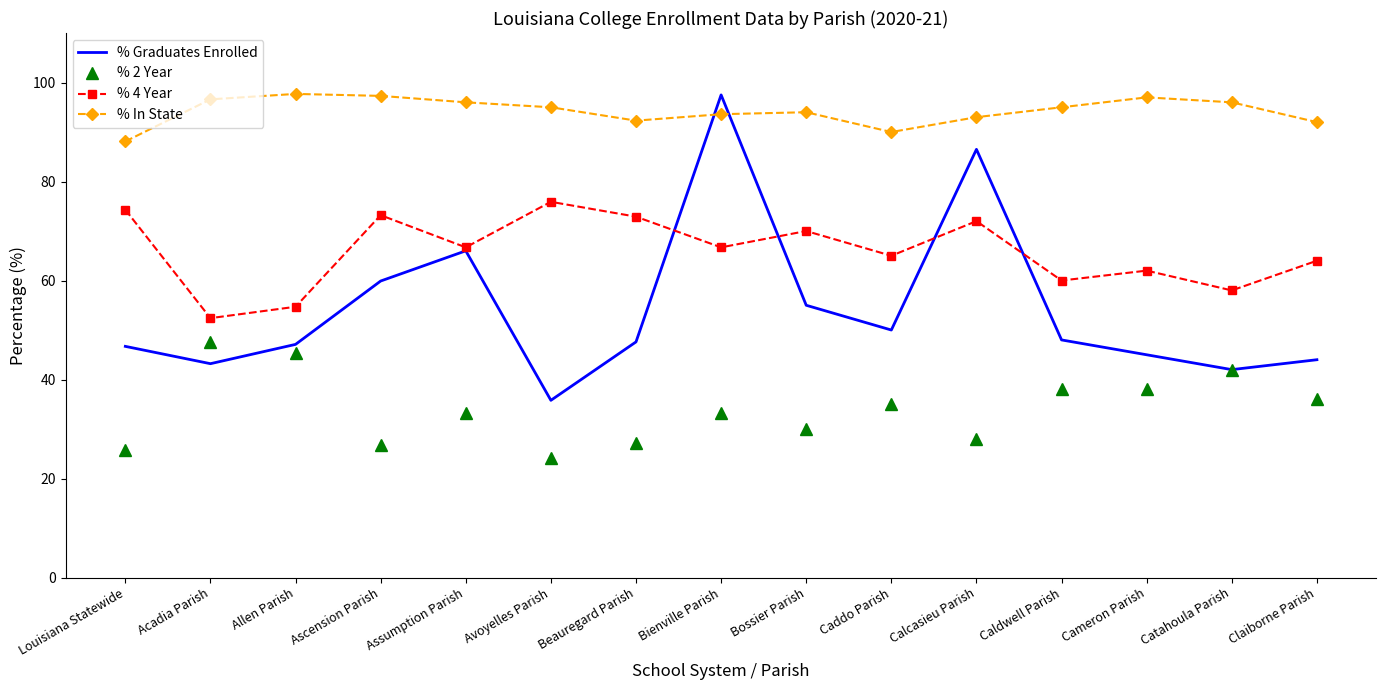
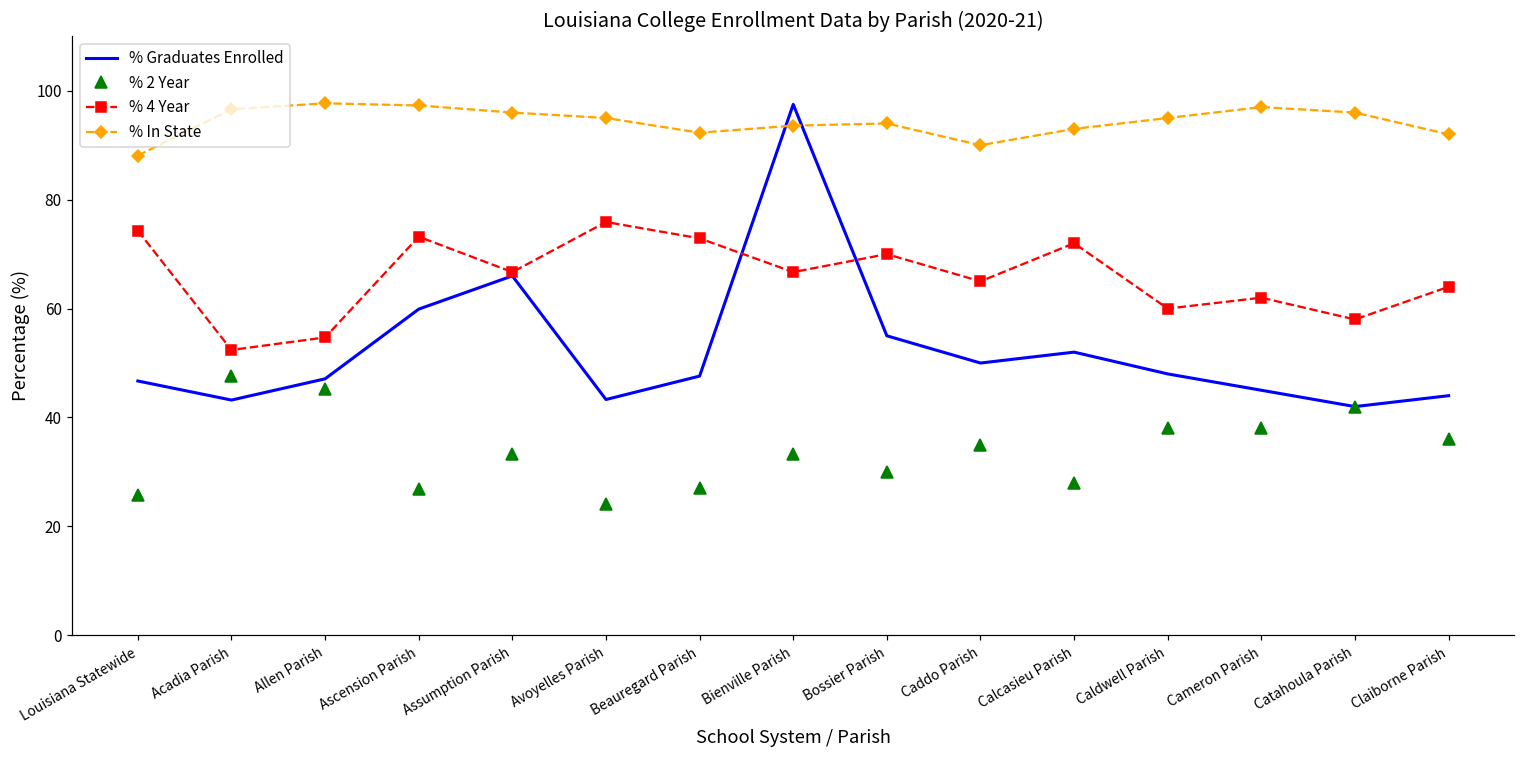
% Graduates Enrolled, Avoyelles Parish: 36 -> 43
% Graduates Enrolled, Calcasieu Parish: 87 -> 52
